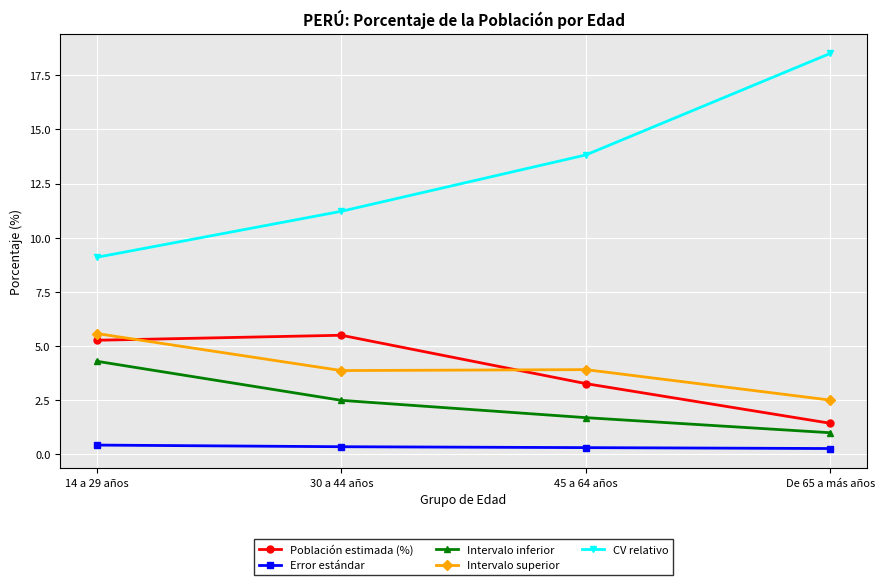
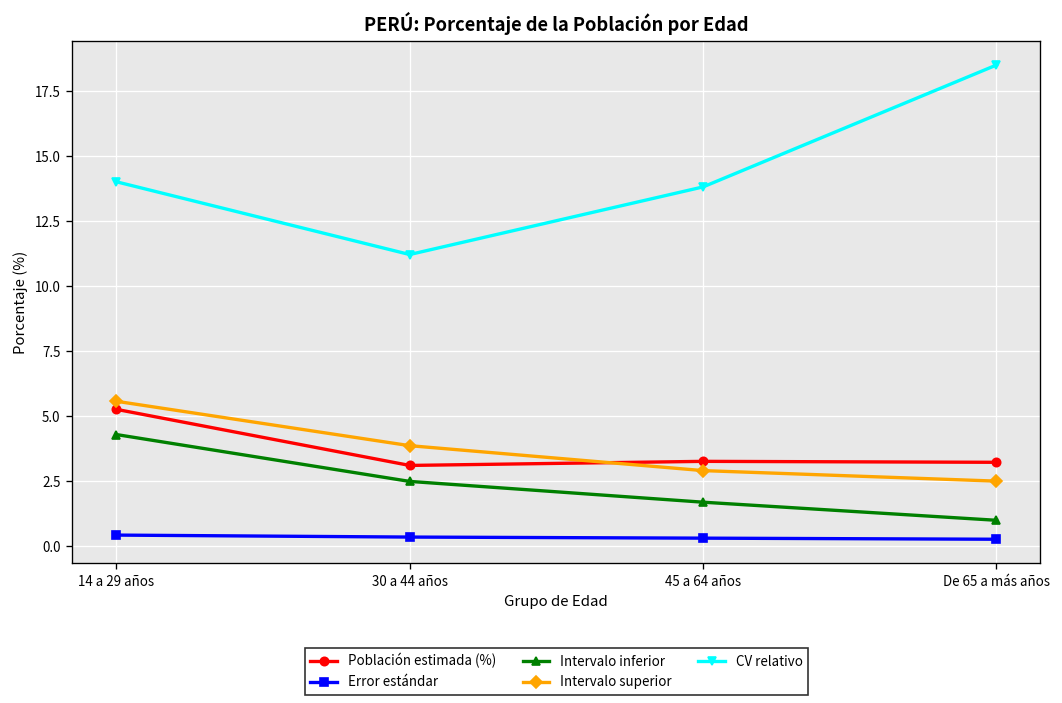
CV relativo, 14 a 29 años: 9.1 -> 14.0
Población estimada (%), 30 a 44 años: 5.5 -> 3.1
Intervalo superior, 45 a 64 años: 3.9 -> 2.9
Población estimada (%), De 65 a más años: 1.4 -> 3.2
